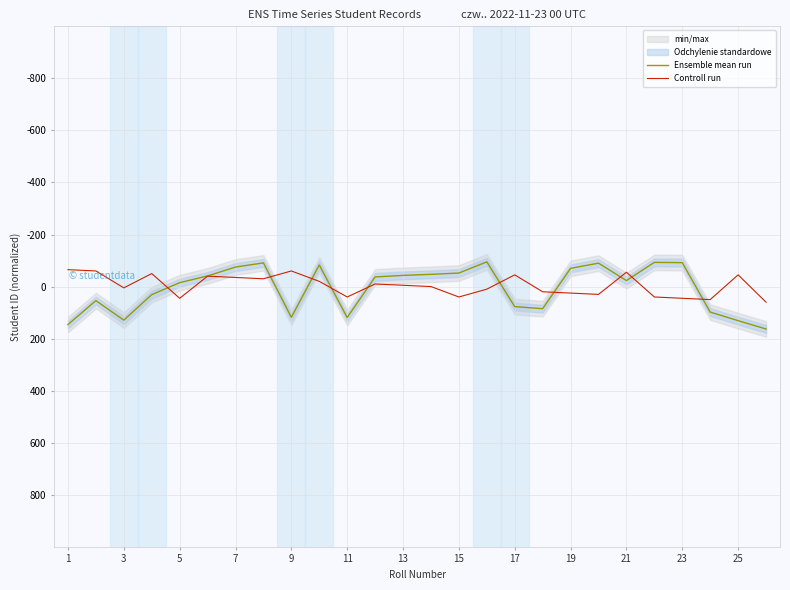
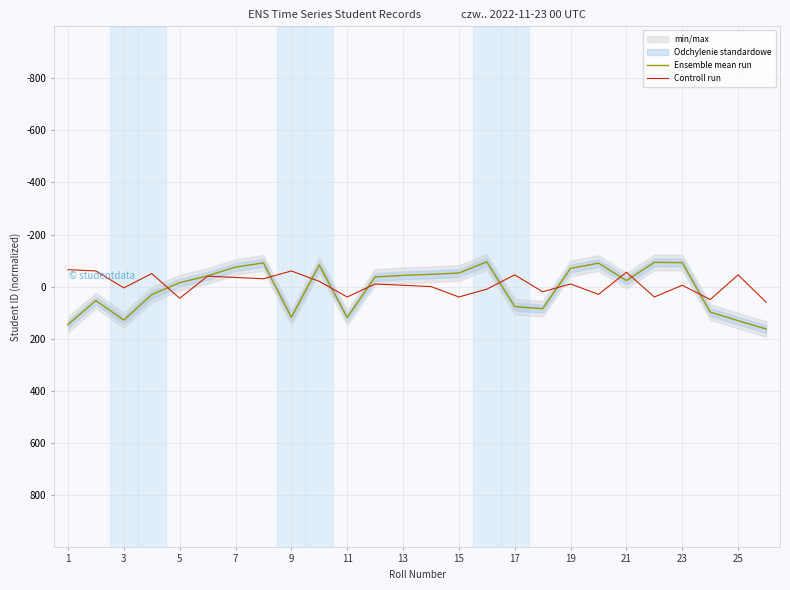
Controll run, 19: 30 -> -10
Controll run, 23: 50 -> -10
